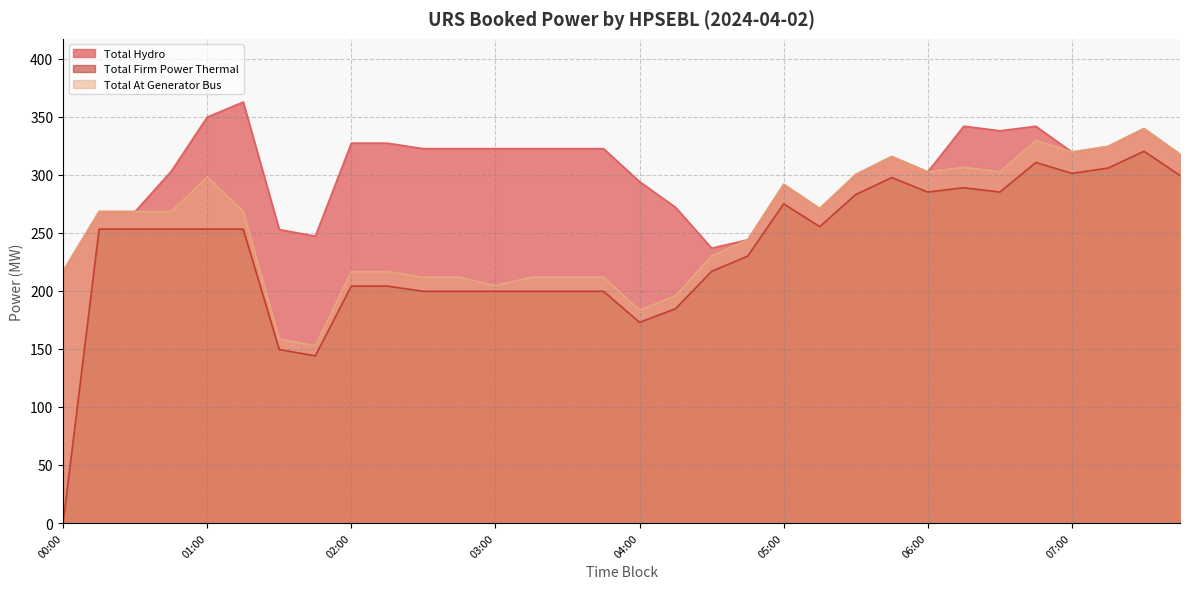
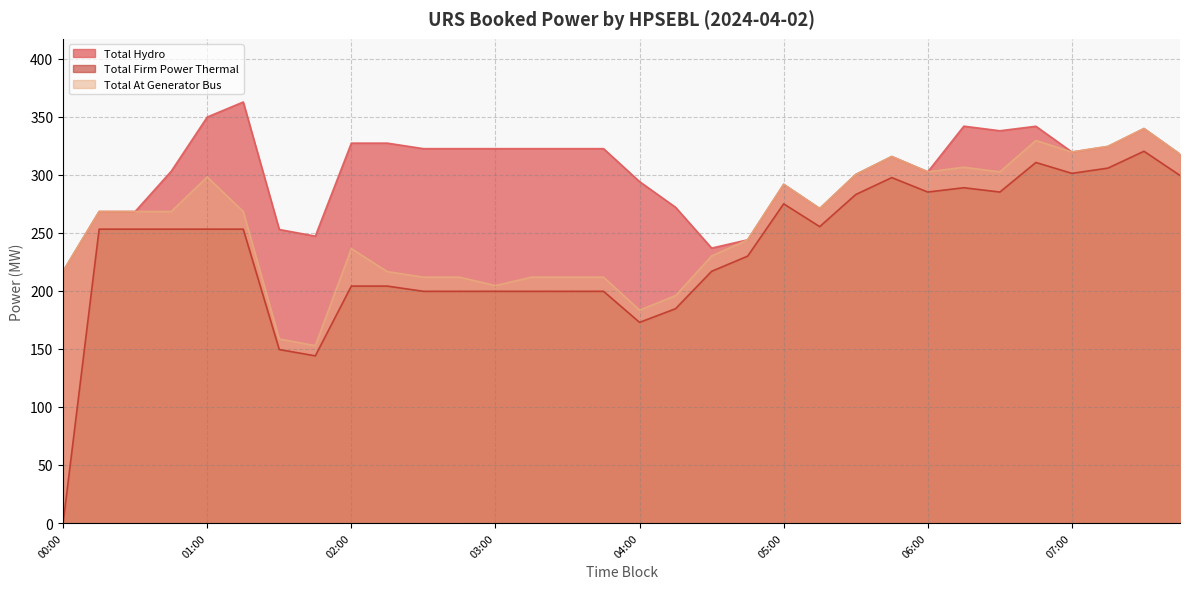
Total At Generator Bus, 02:00: 217 -> 236
